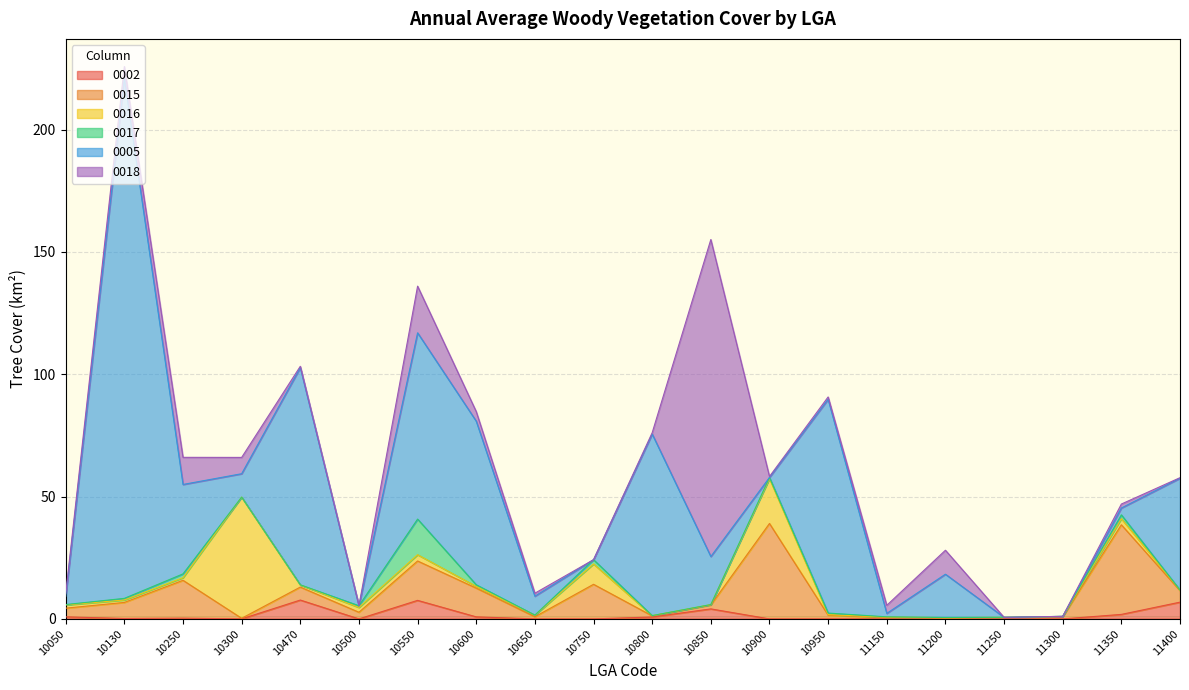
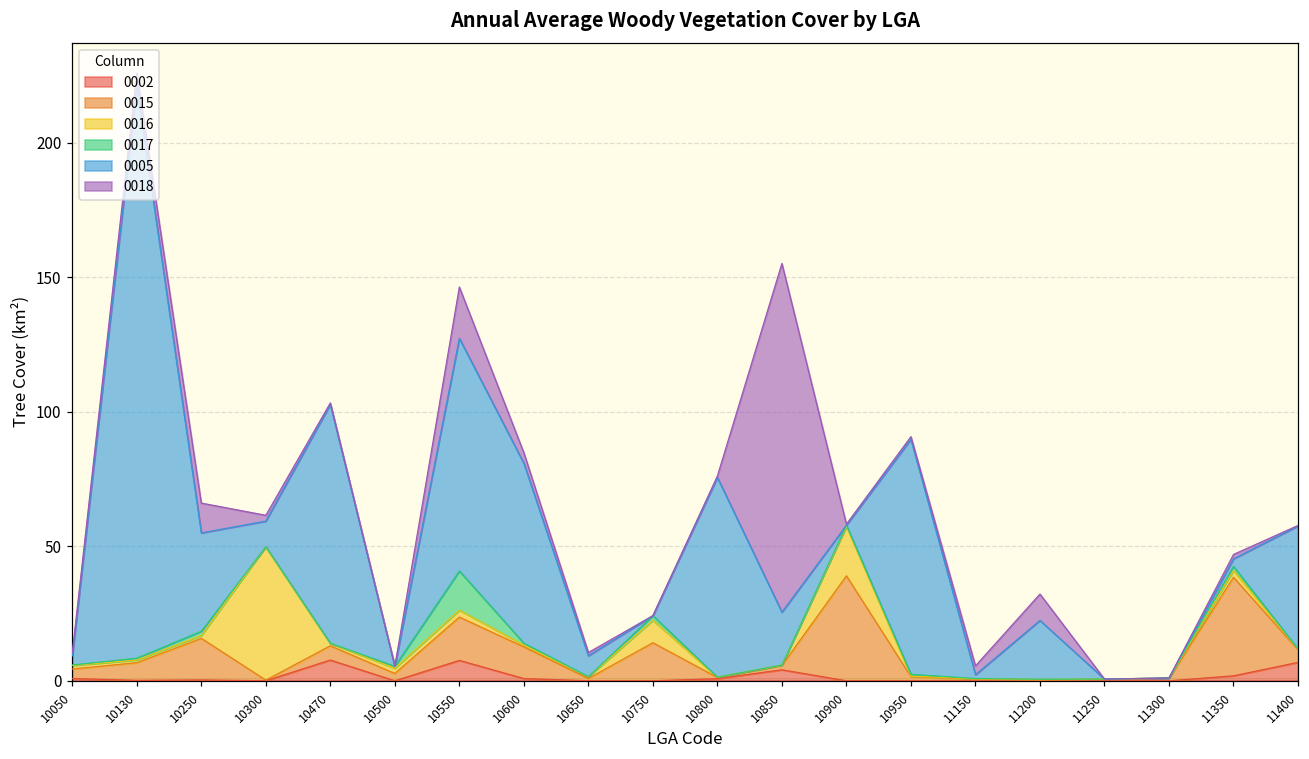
0018, 10300: 7 -> 2
0005, 10550: 76 -> 86
0005, 11200: 18 -> 22
